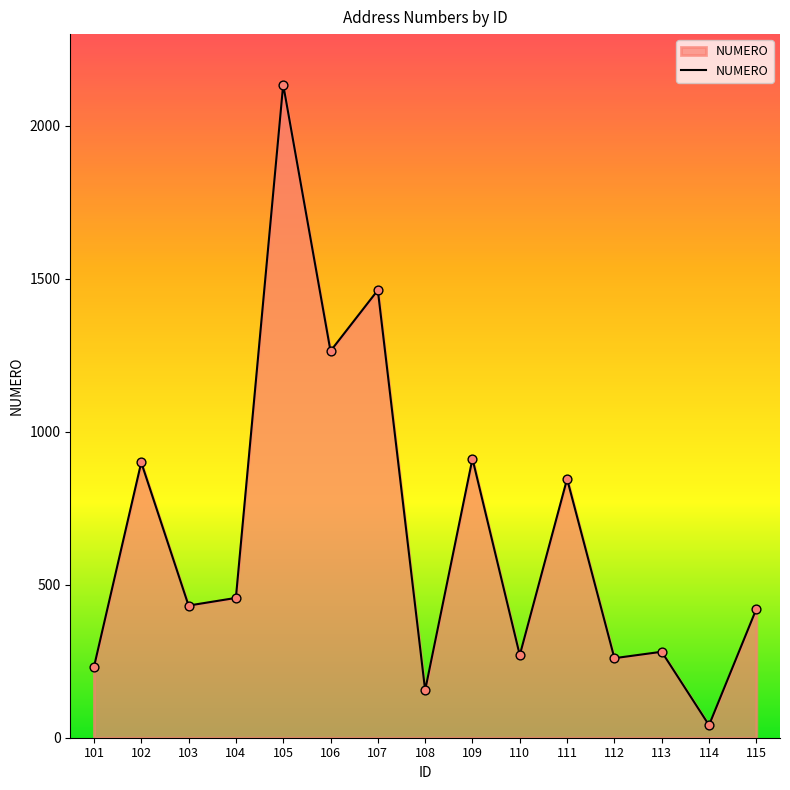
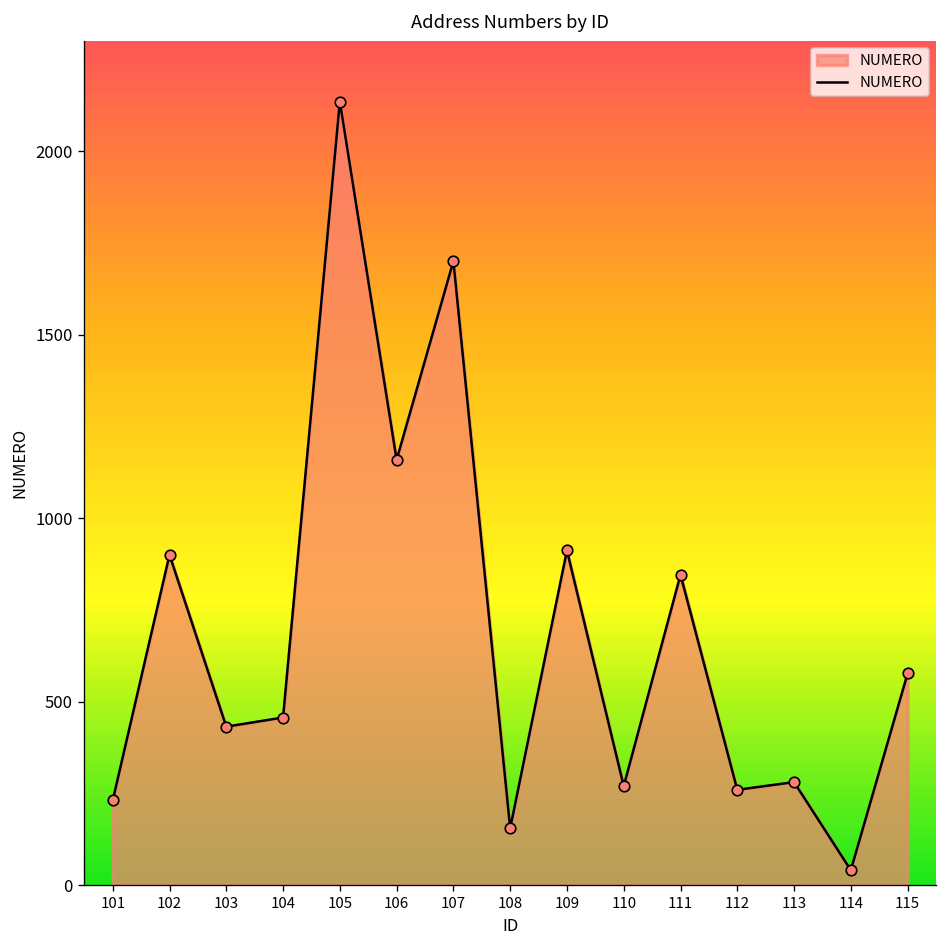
106: 1260 -> 1160
107: 1460 -> 1700
115: 420 -> 580
